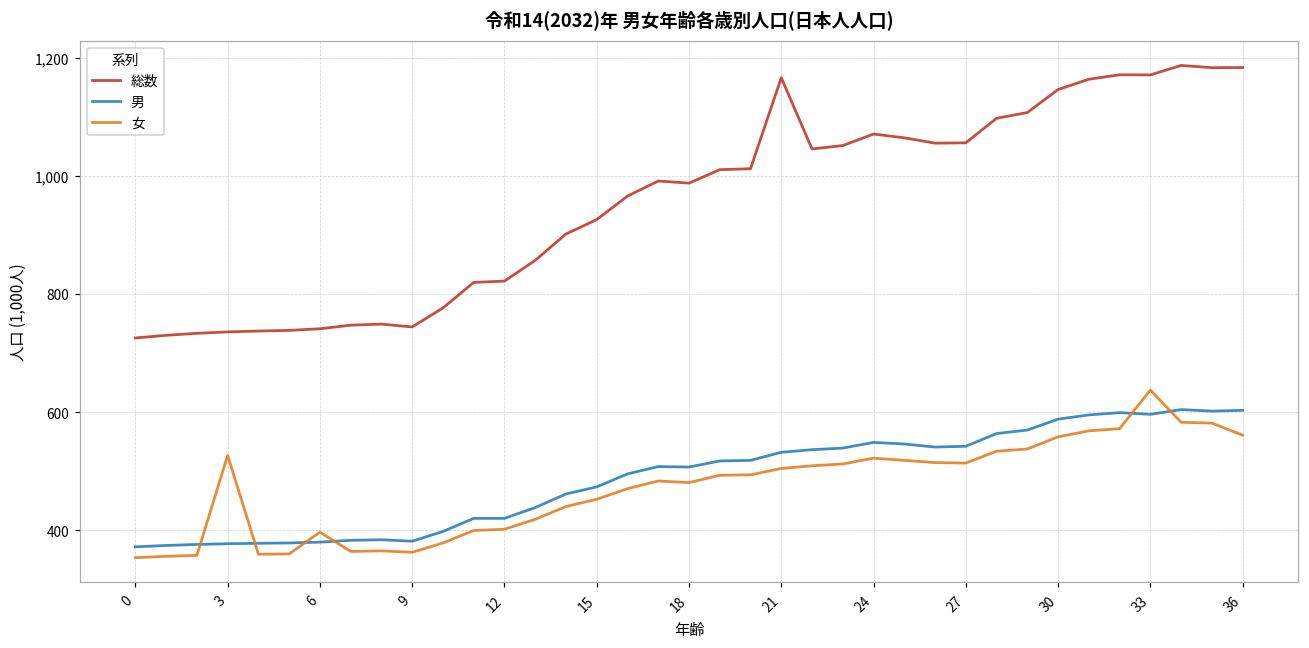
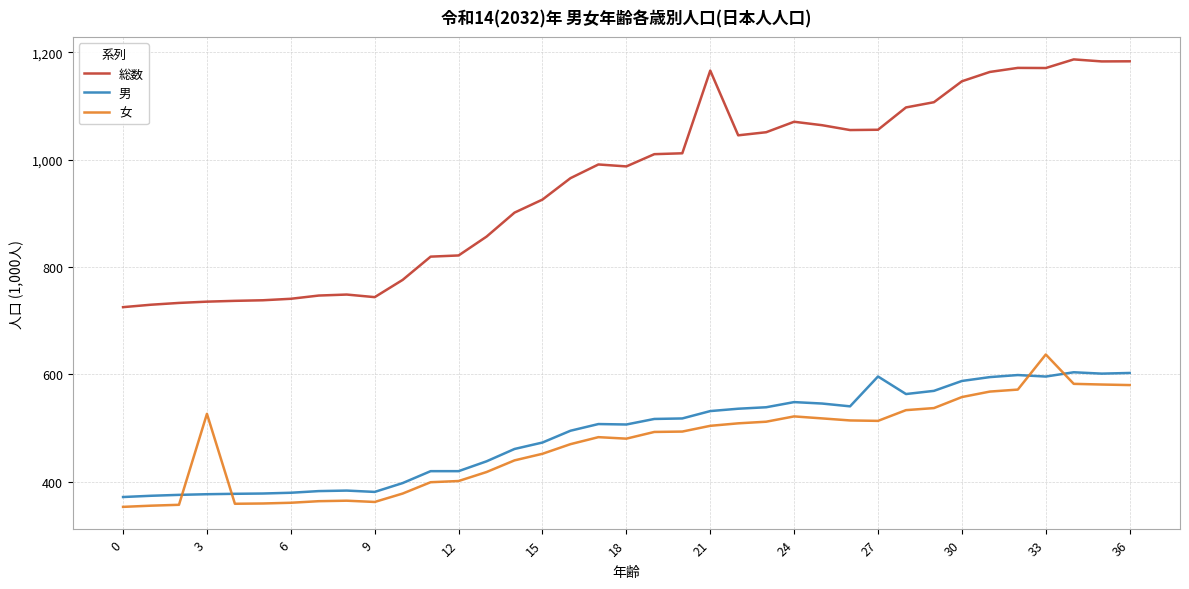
女, 6: 400 -> 360
男, 27: 540 -> 600
女, 36: 560 -> 580
